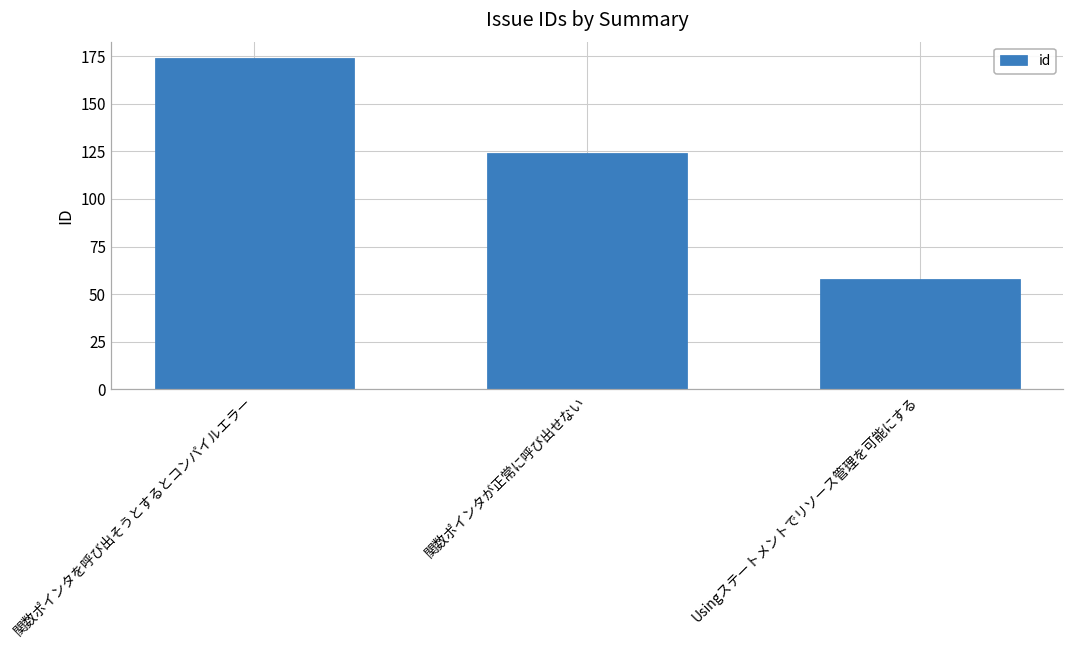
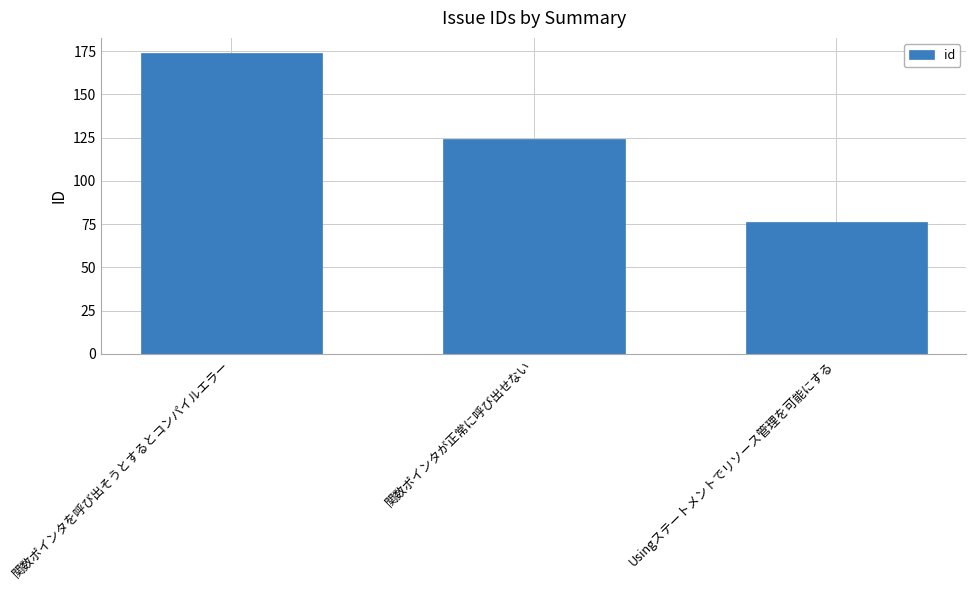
Usingステートメントでリソース管理を可能にする: 58 -> 76
